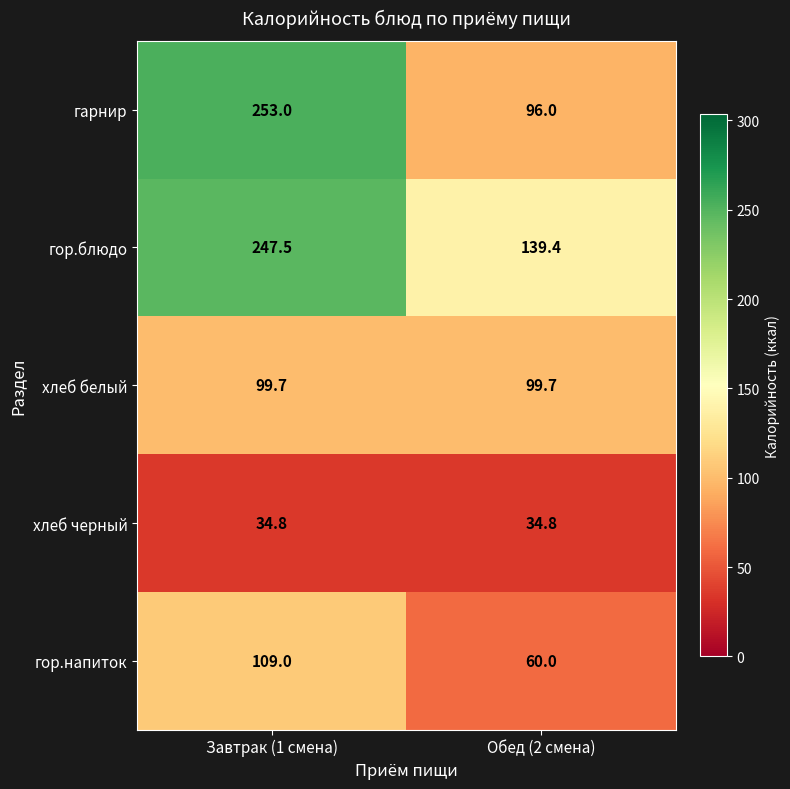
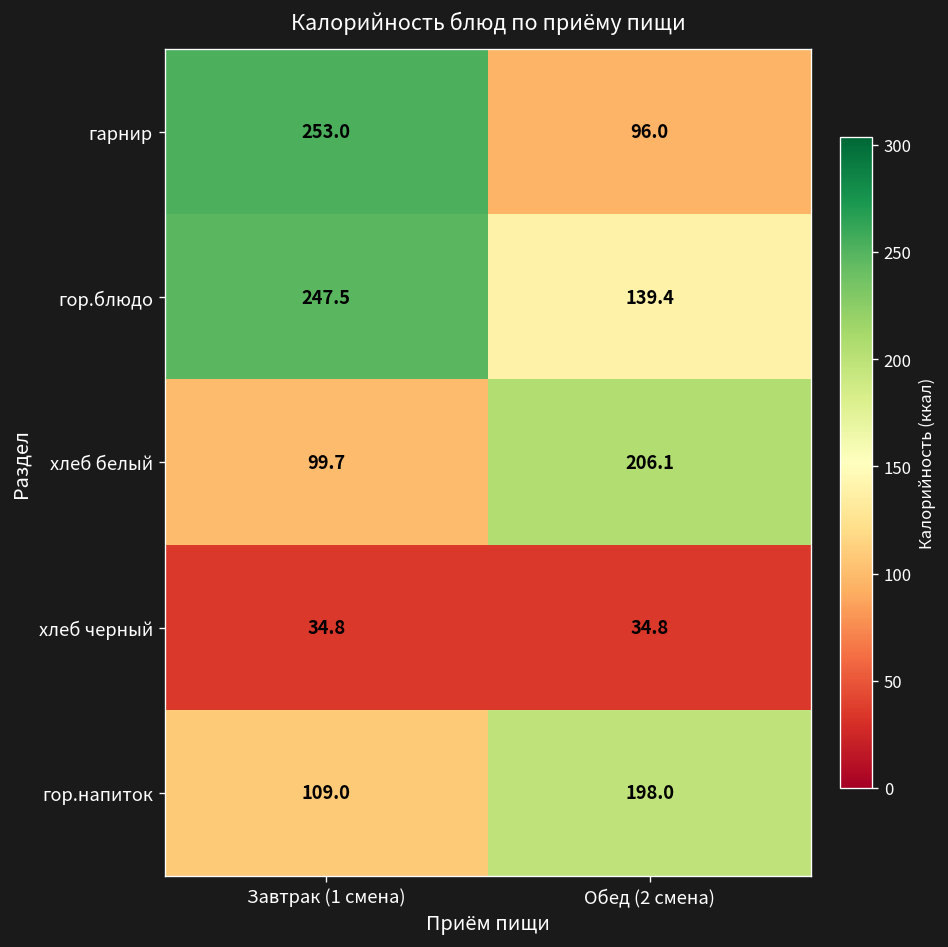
хлеб белый, Обед (2 смена): 99.7 -> 206.1
гор.напиток, Обед (2 смена): 60.0 -> 198.0
